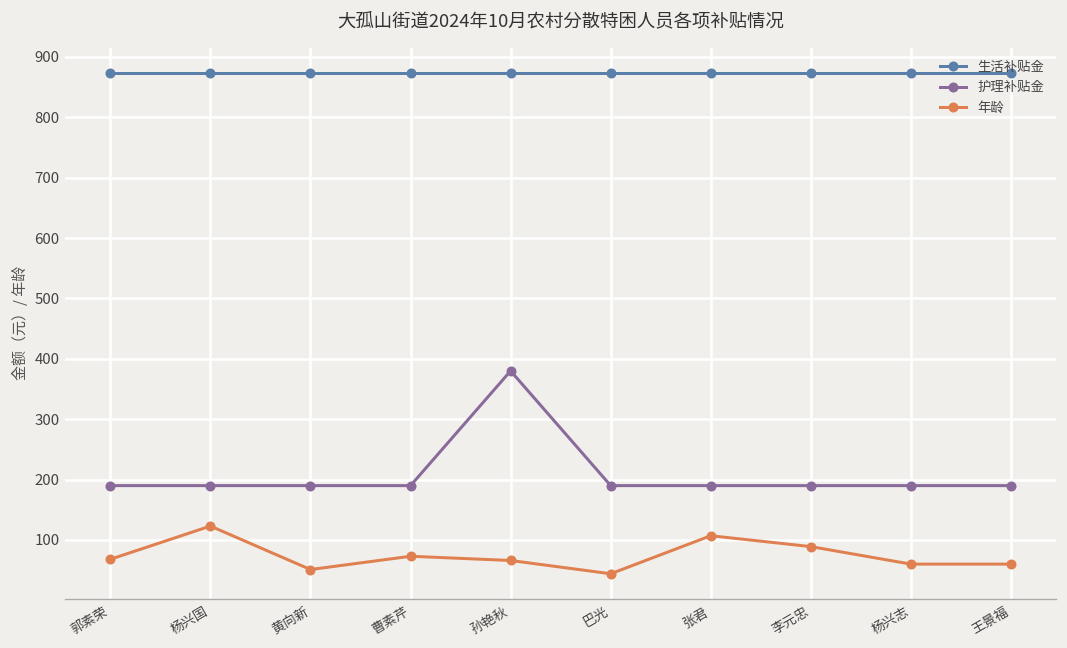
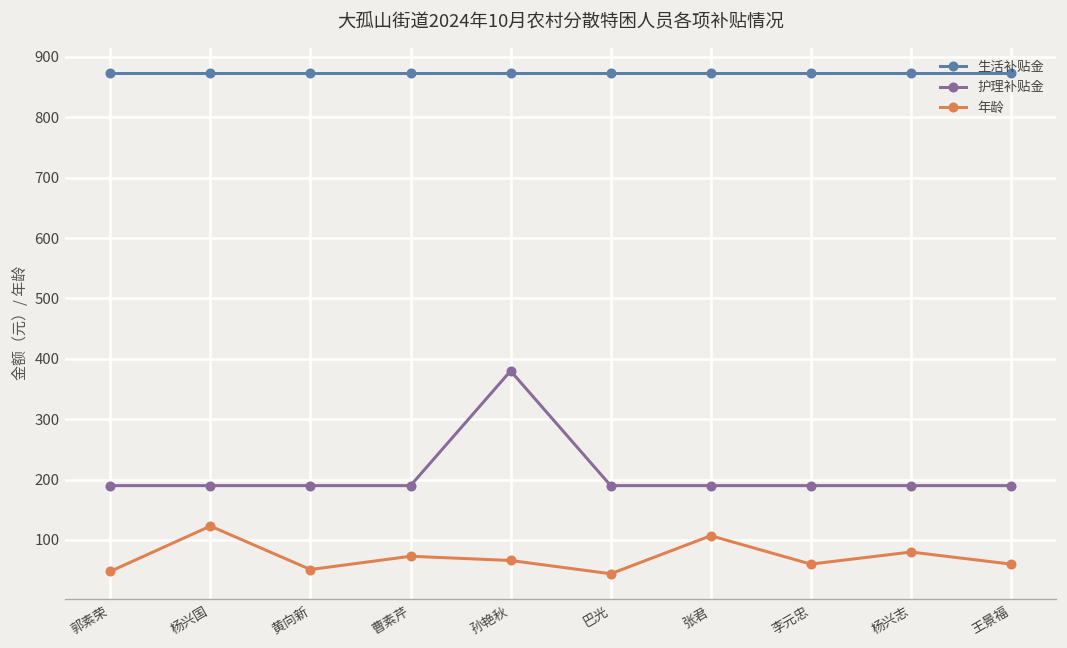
年龄, 郭素荣: 70 -> 50
年龄, 李元忠: 90 -> 60
年龄, 杨兴志: 60 -> 80
